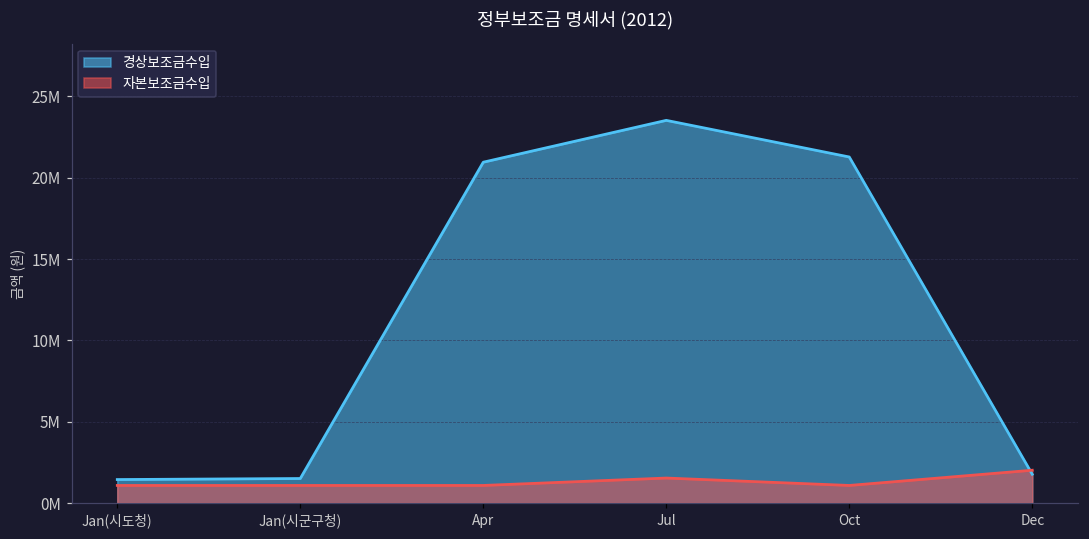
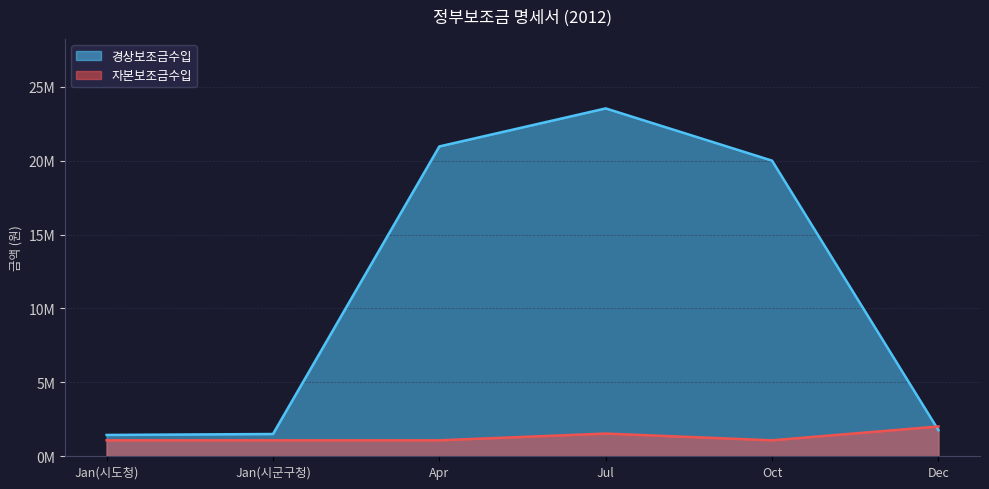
경상보조금수입, Oct: 21300000 -> 20000000
